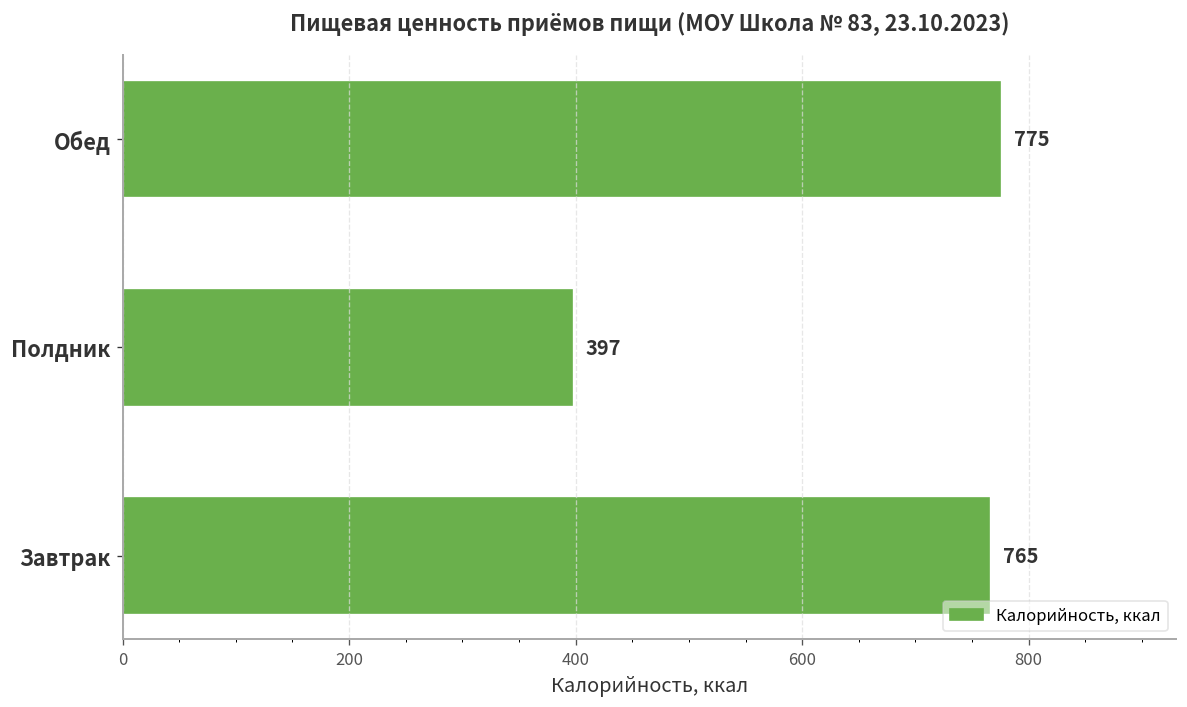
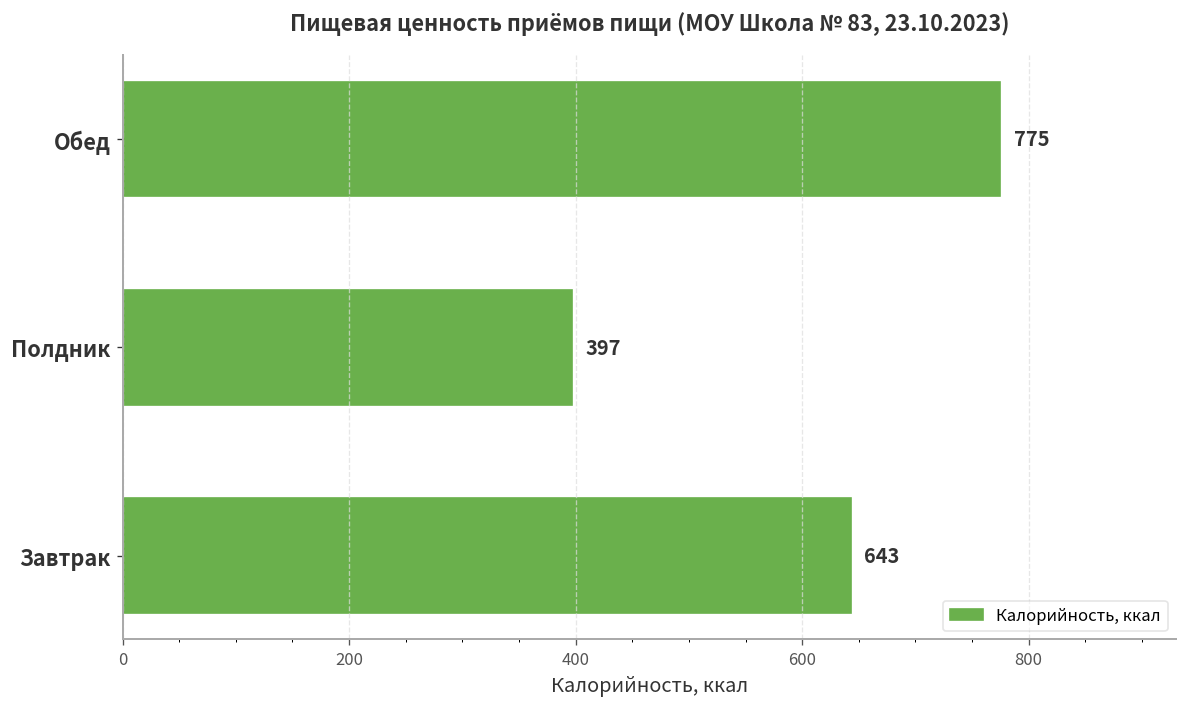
Завтрак: 765 -> 643
